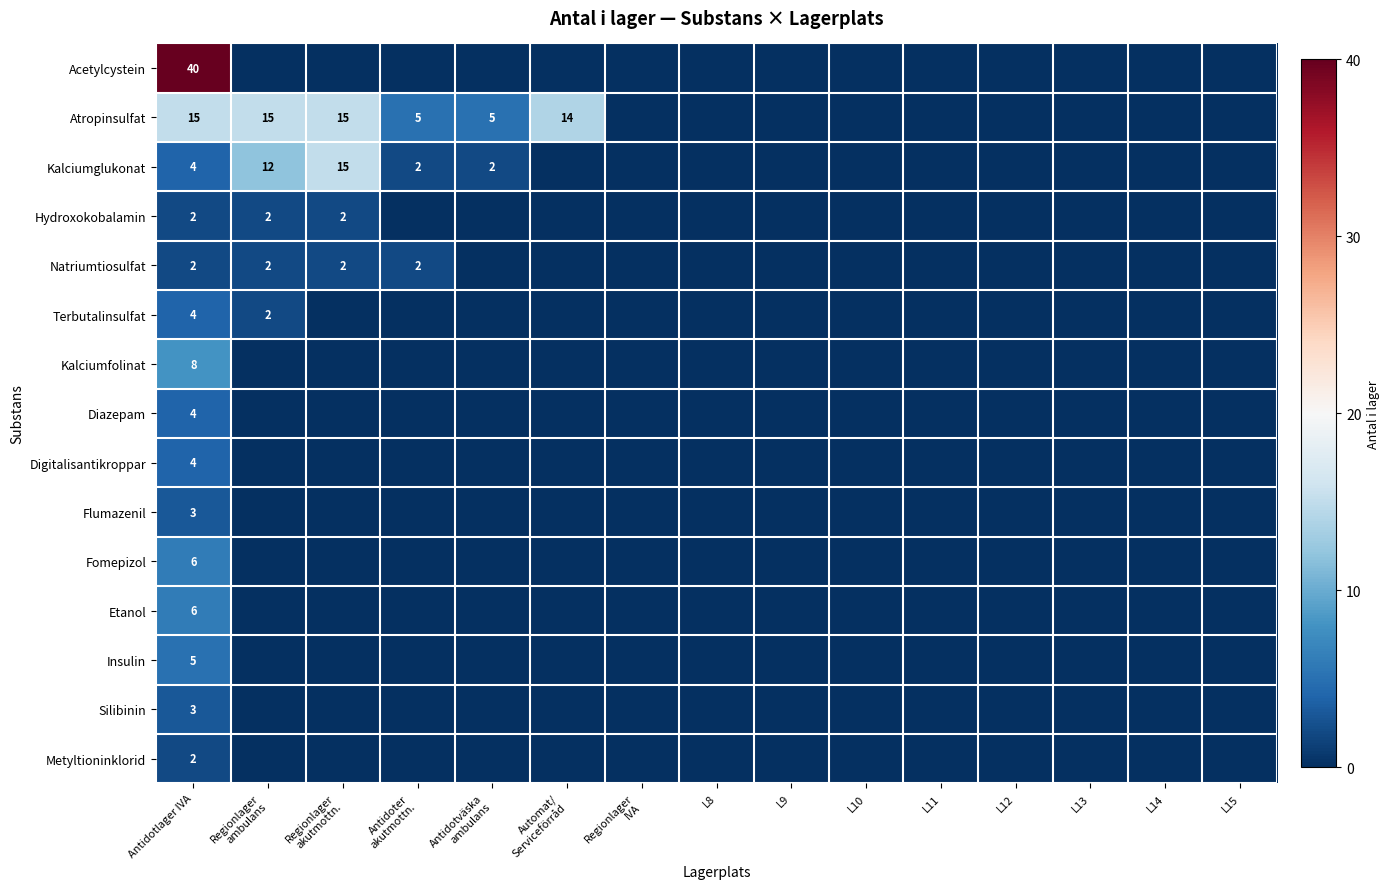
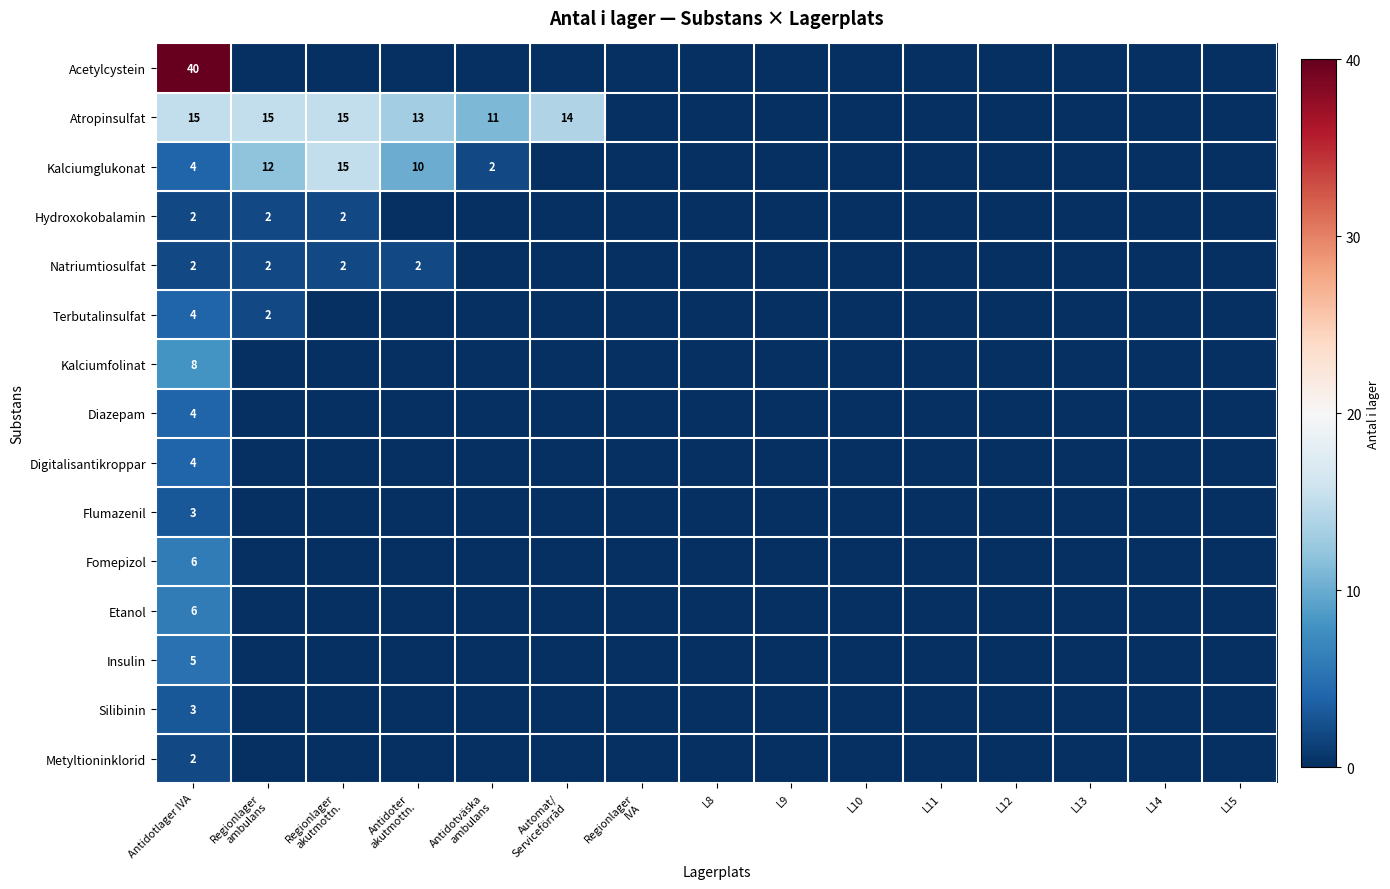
Atropinsulfat, Antidoter akutmottn.: 5 -> 13
Atropinsulfat, Antidotväska ambulans: 5 -> 11
Kalciumglukonat, Antidoter akutmottn.: 2 -> 10
